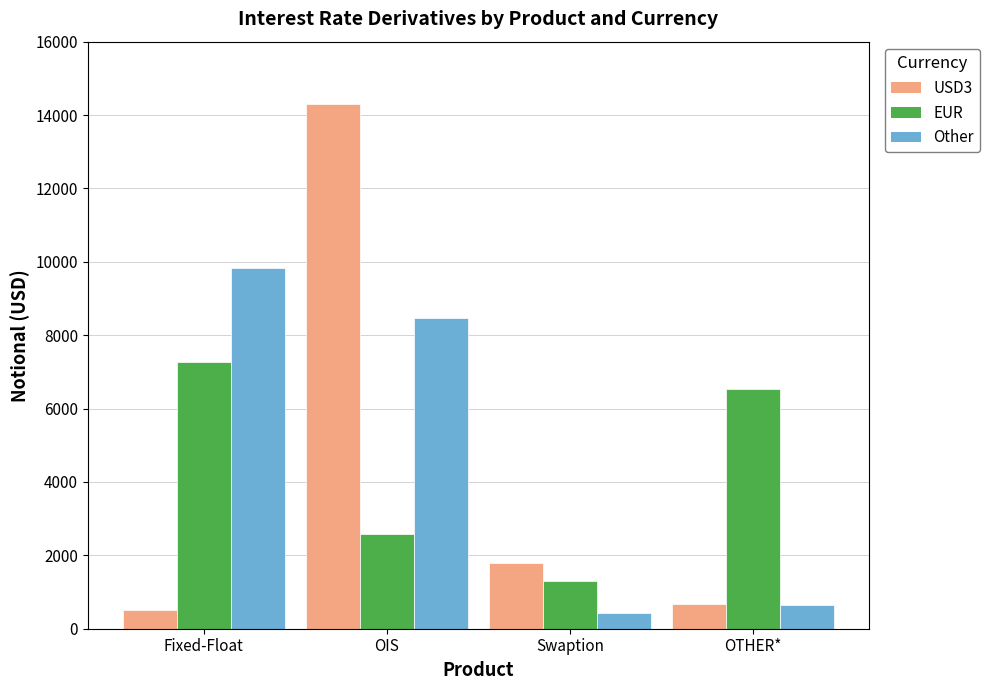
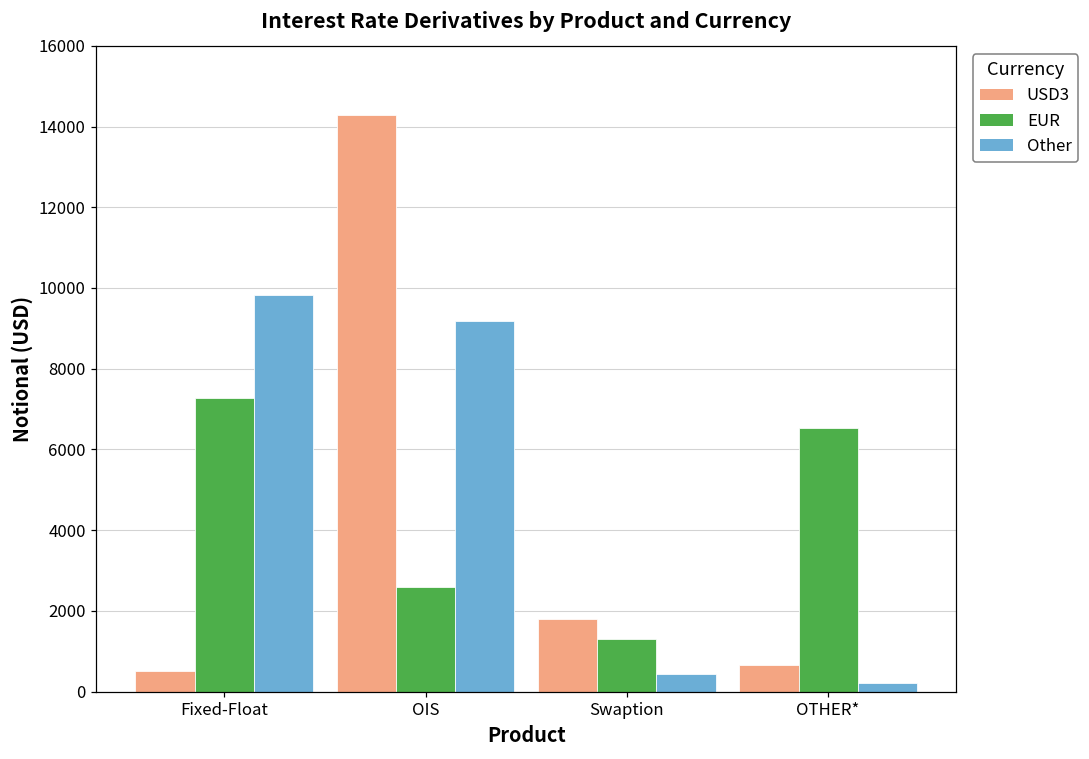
Other, OIS: 8500 -> 9200
Other, OTHER*: 600 -> 200
